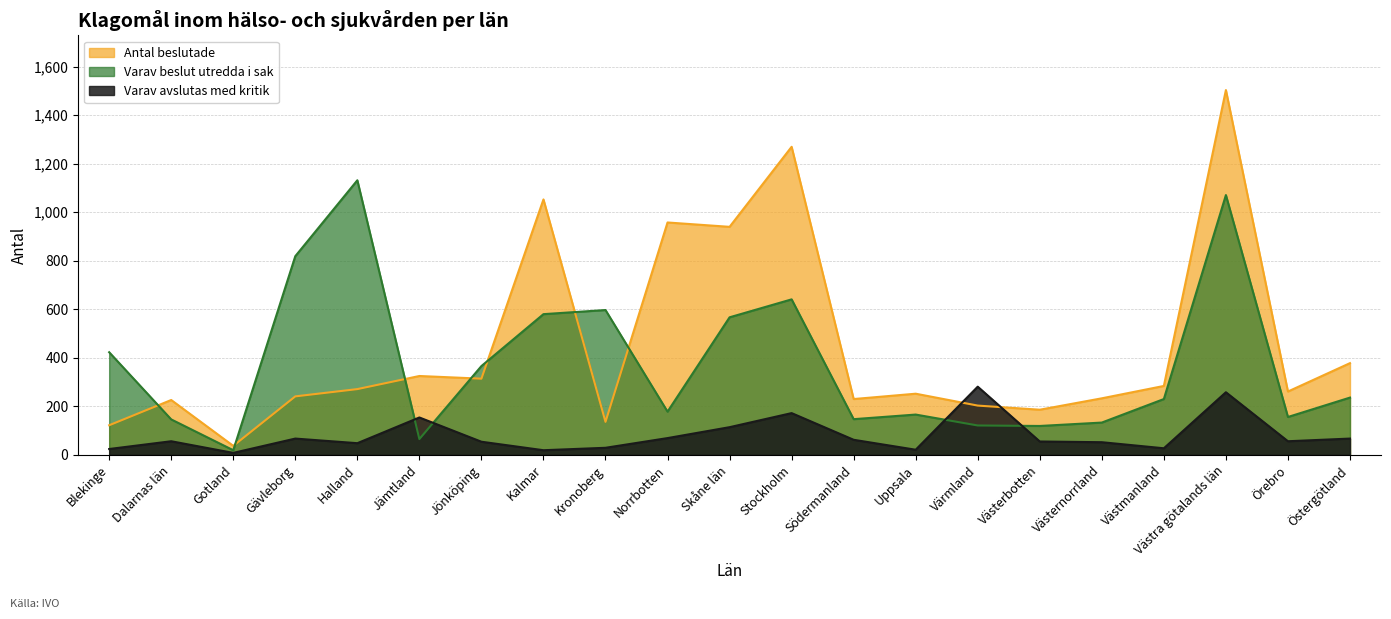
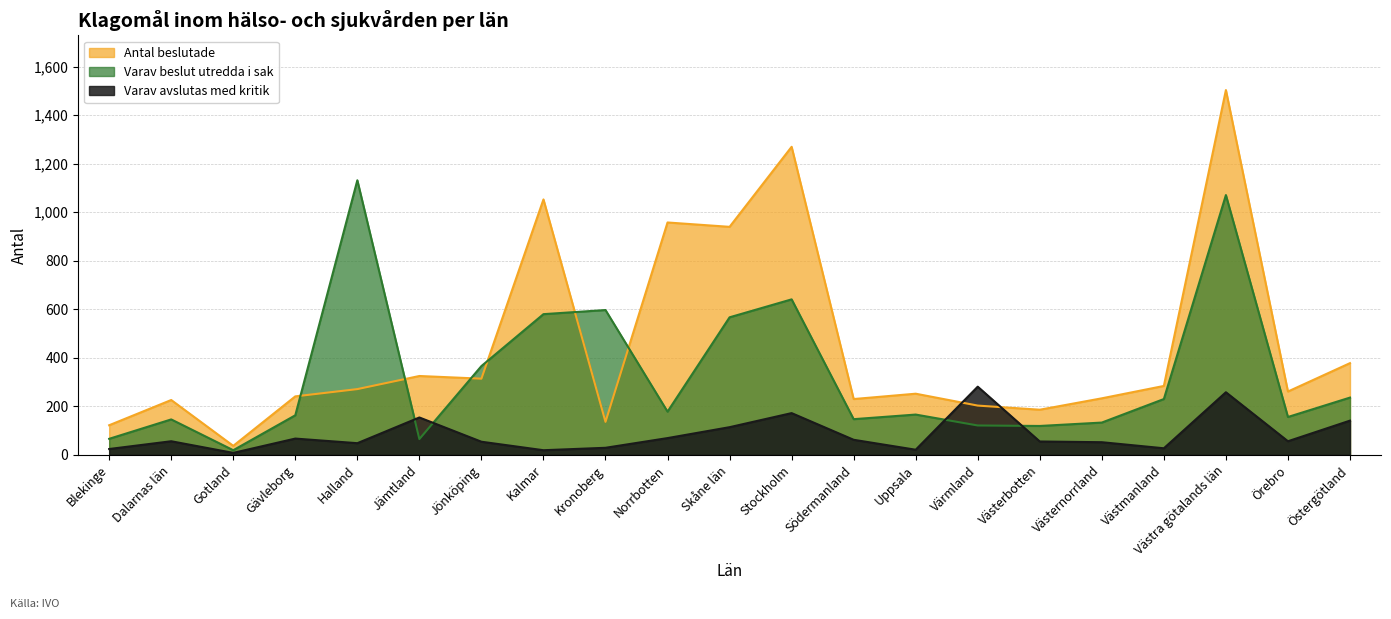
Varav beslut utredda i sak, Blekinge: 420 -> 70
Varav beslut utredda i sak, Gävleborg: 820 -> 160
Varav avslutas med kritik, Östergötland: 70 -> 140
